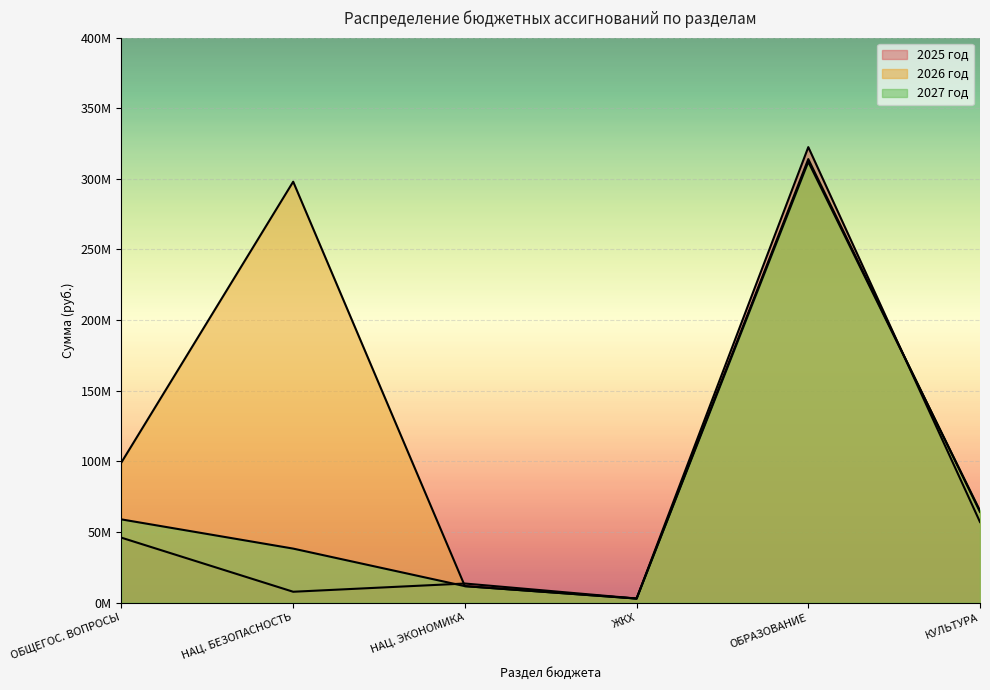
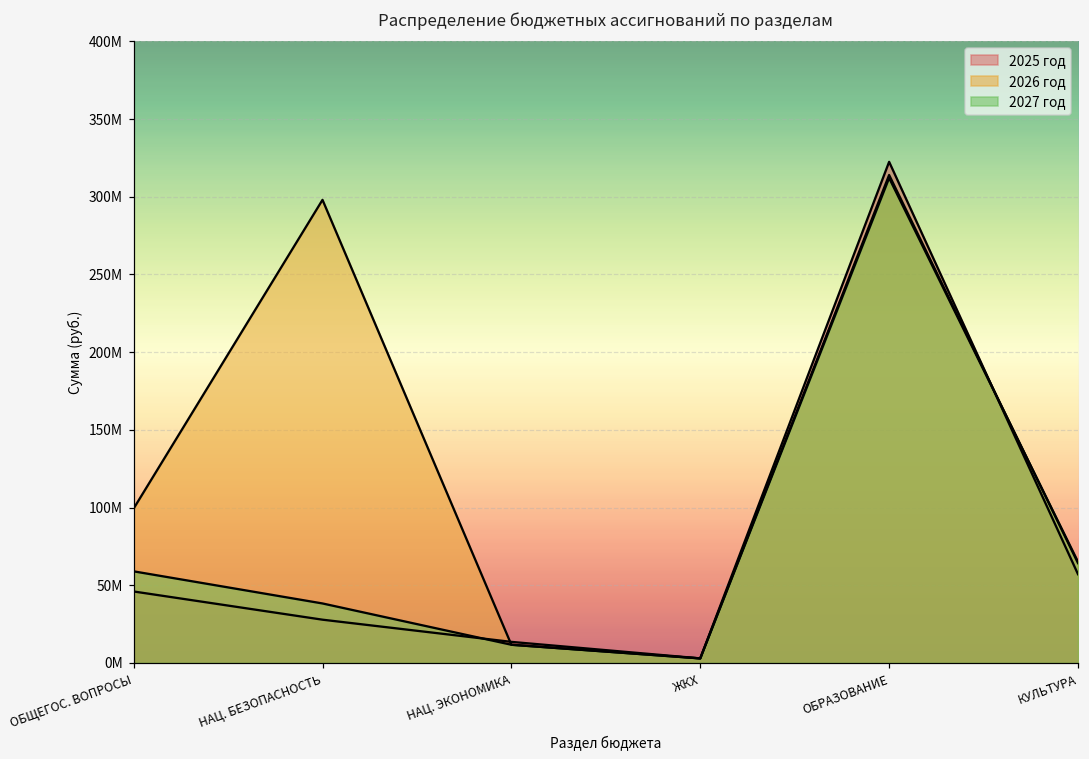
2025 год, НАЦ. БЕЗОПАСНОСТЬ: 8000000 -> 28000000
